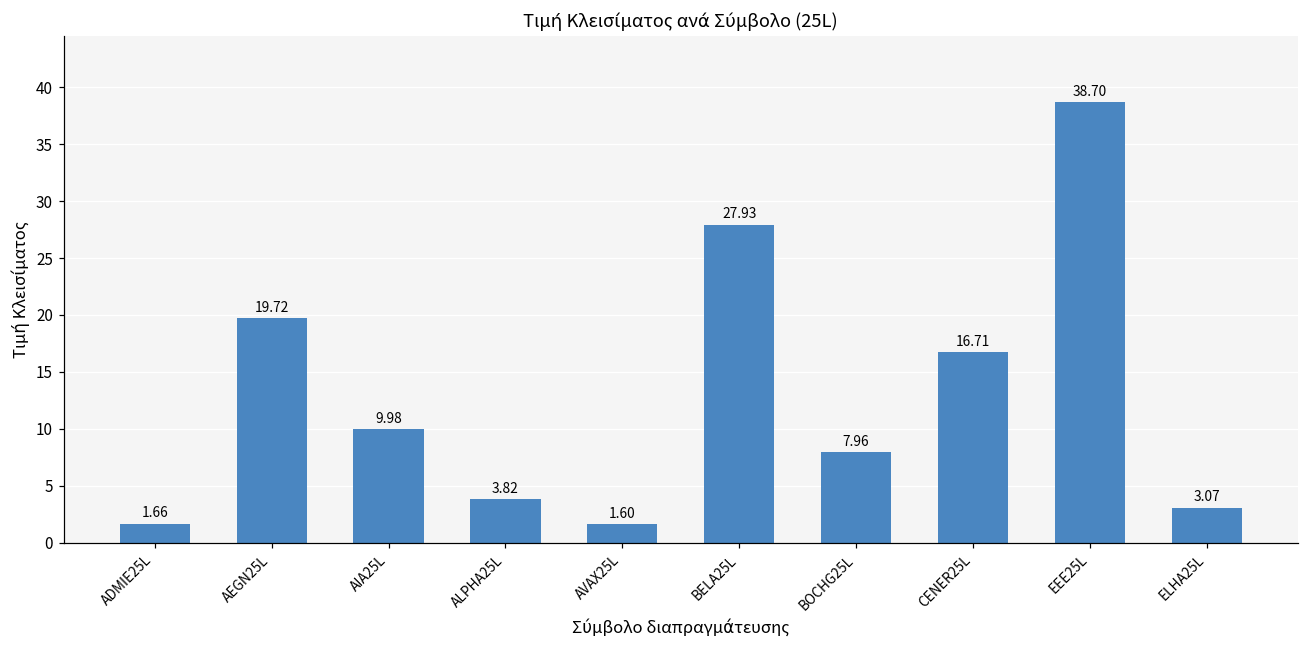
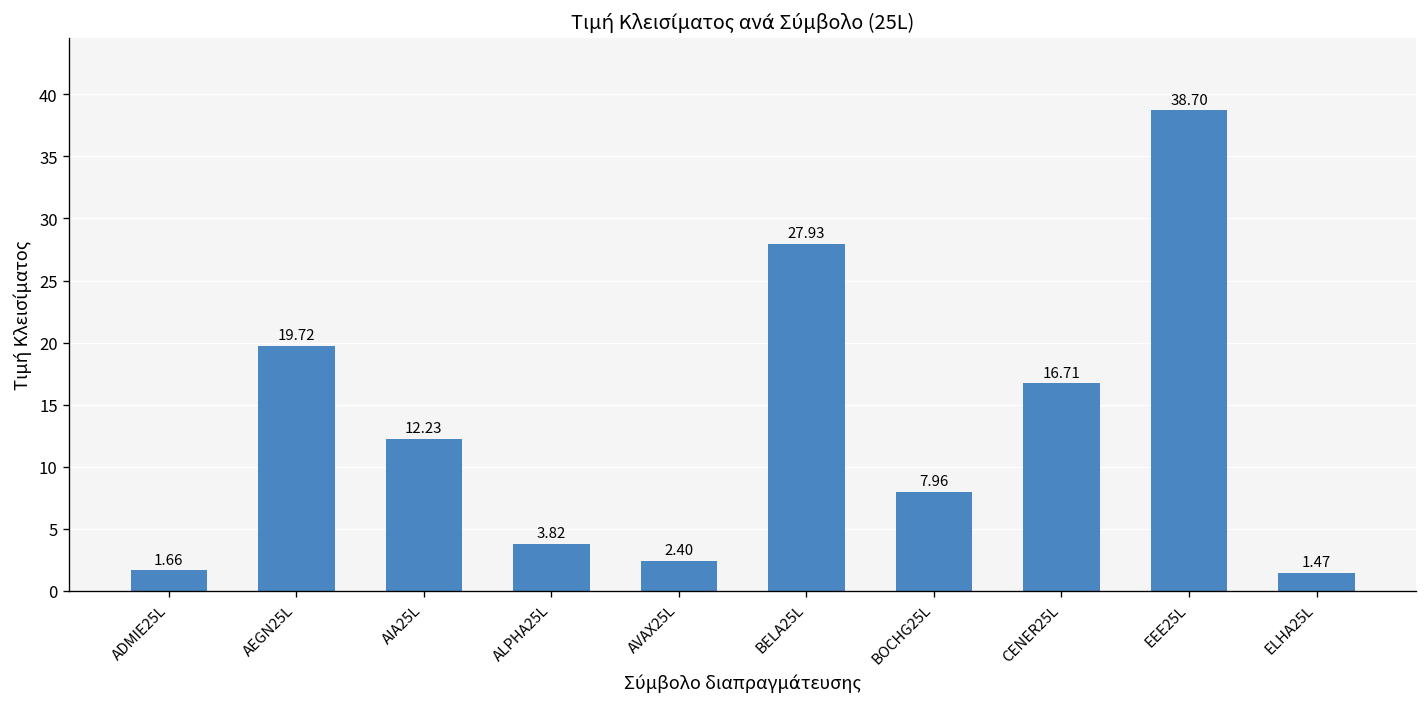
AIA25L: 9.98 -> 12.23
AVAX25L: 1.60 -> 2.40
ELHA25L: 3.07 -> 1.47
